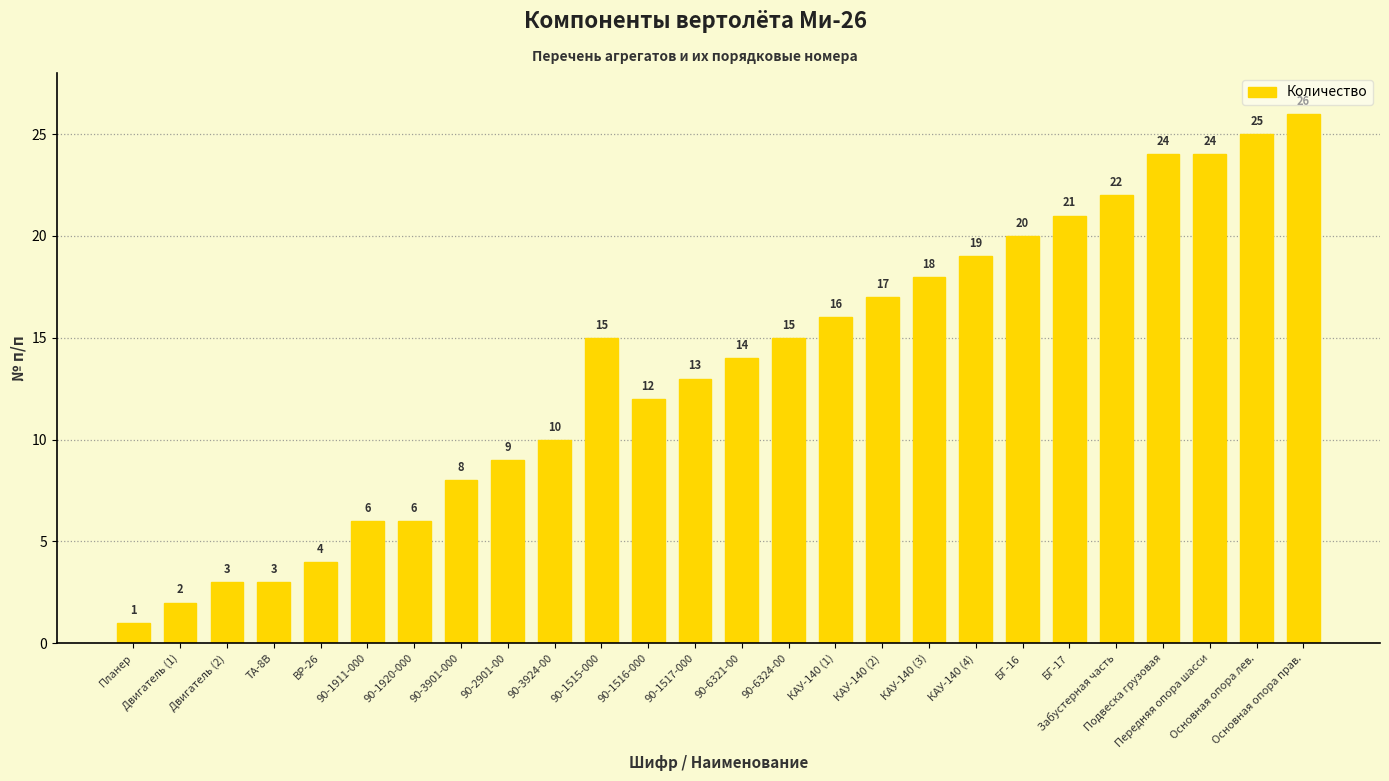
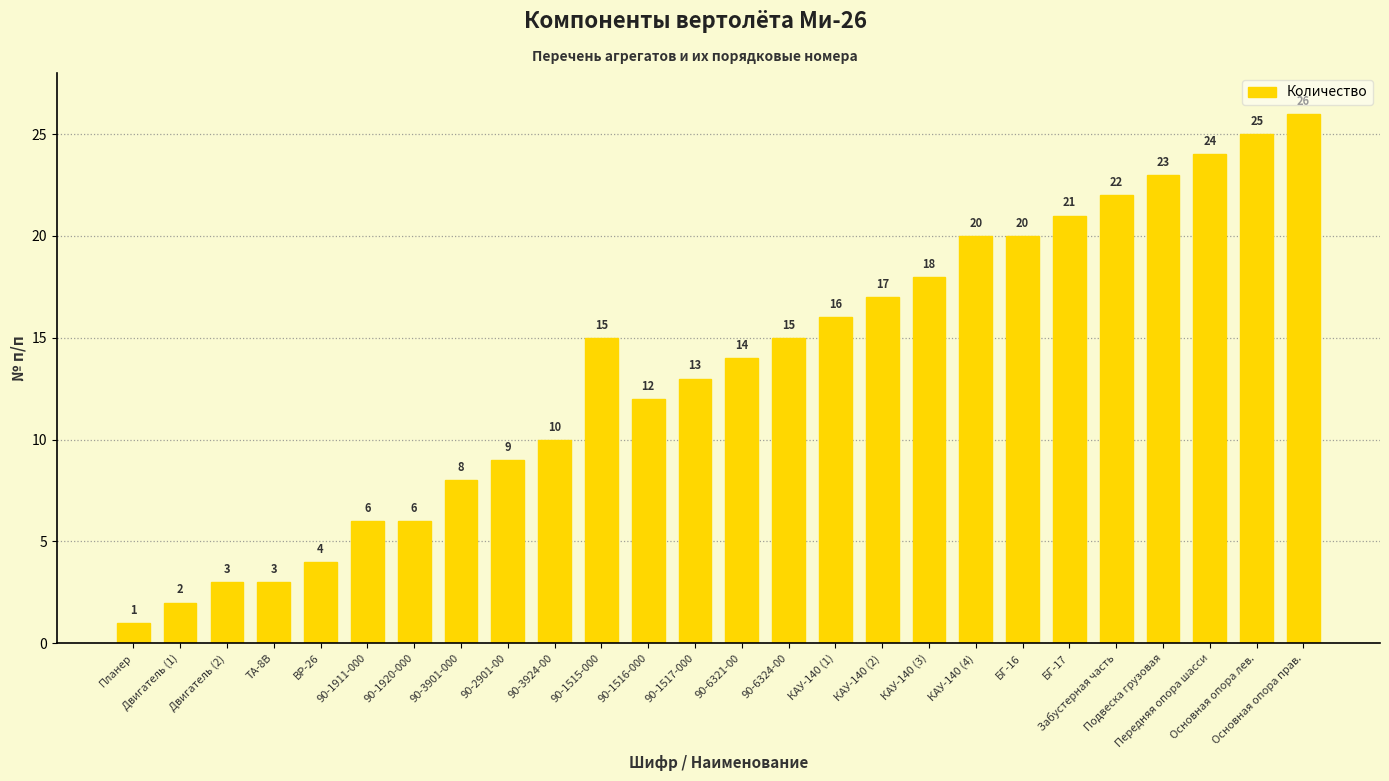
КАУ-140 (4): 19 -> 20
Подвеска грузовая: 24 -> 23
